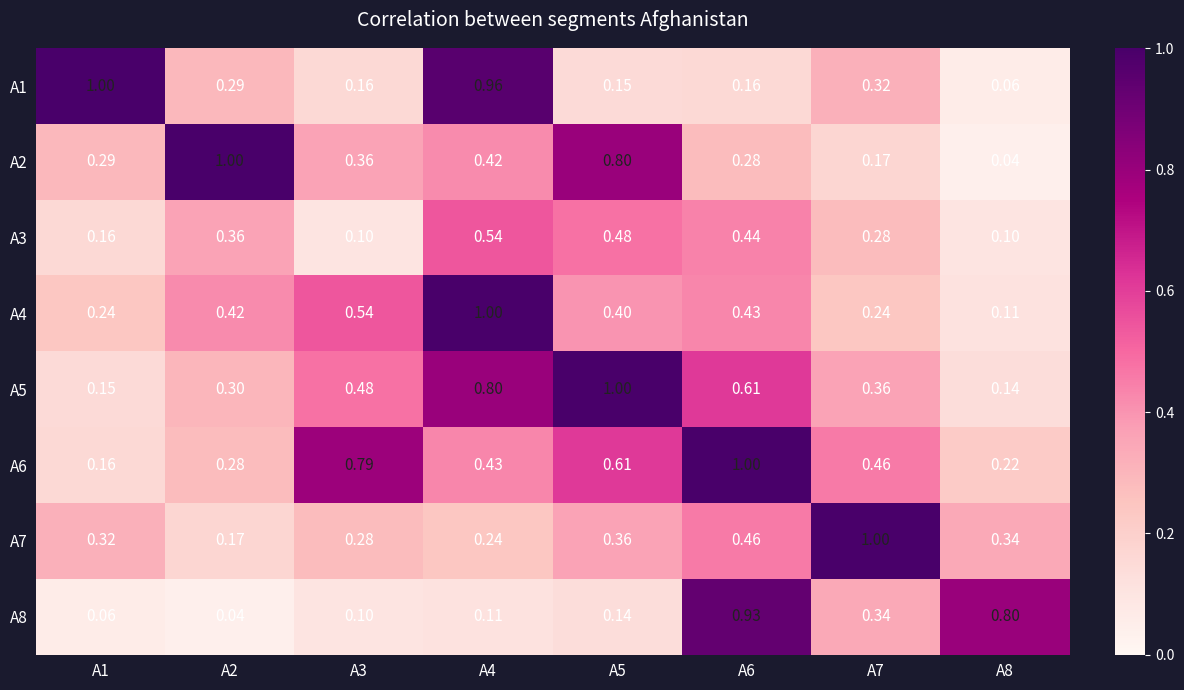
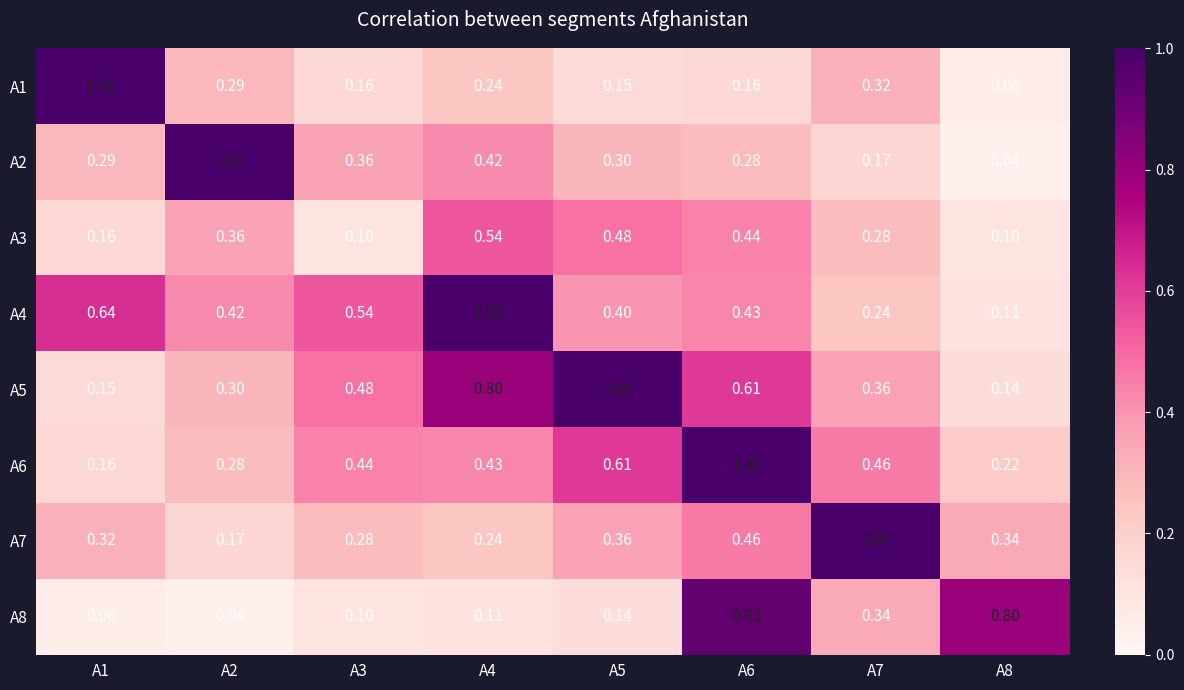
A1, A4: 0.96 -> 0.24
A2, A5: 0.80 -> 0.30
A4, A1: 0.24 -> 0.64
A6, A3: 0.79 -> 0.44
